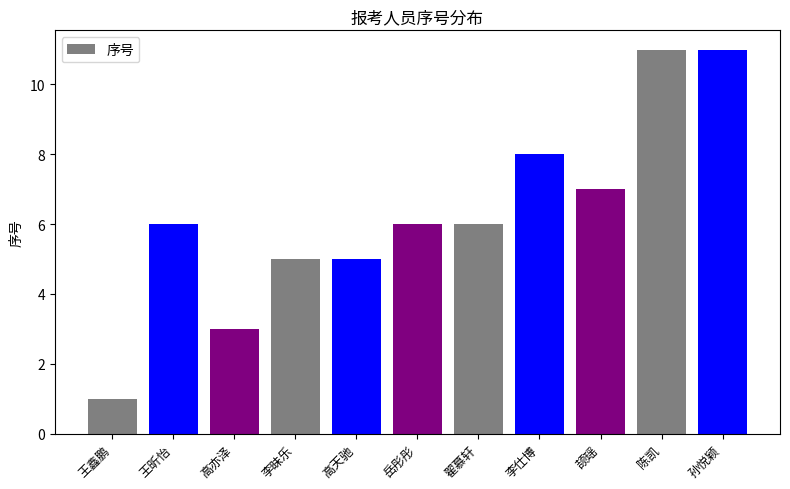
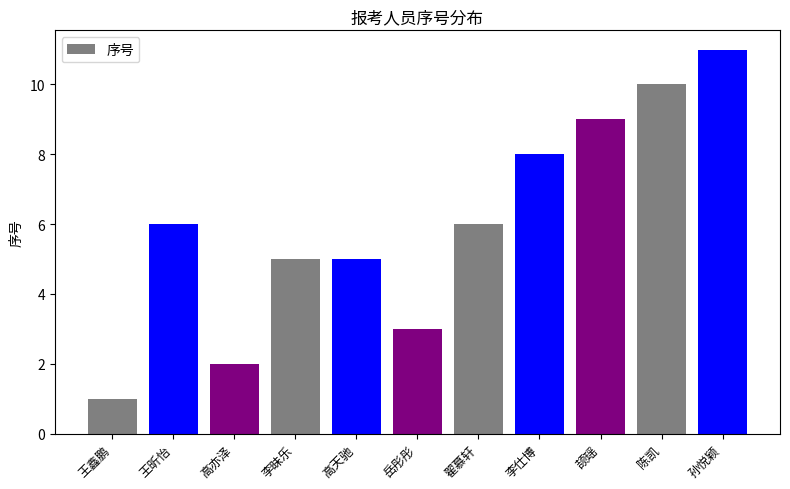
高亦泽: 3 -> 2
岳彤彤: 6 -> 3
颉瑶: 7 -> 9
陈凯: 11 -> 10
